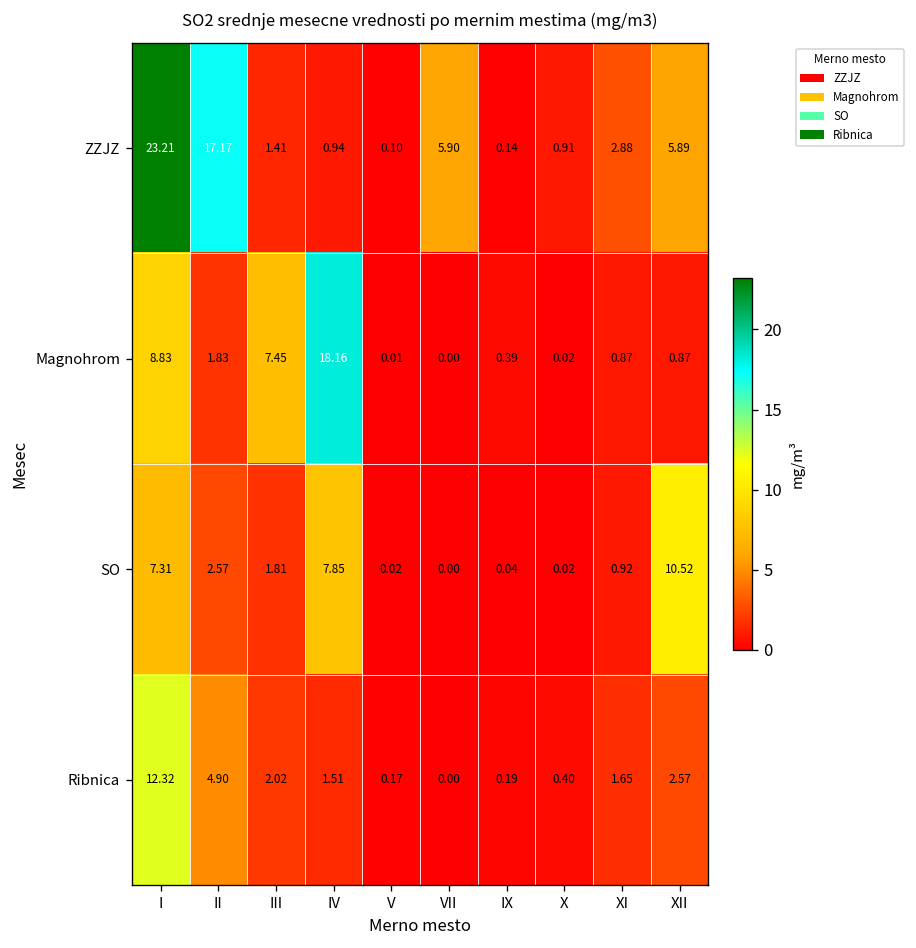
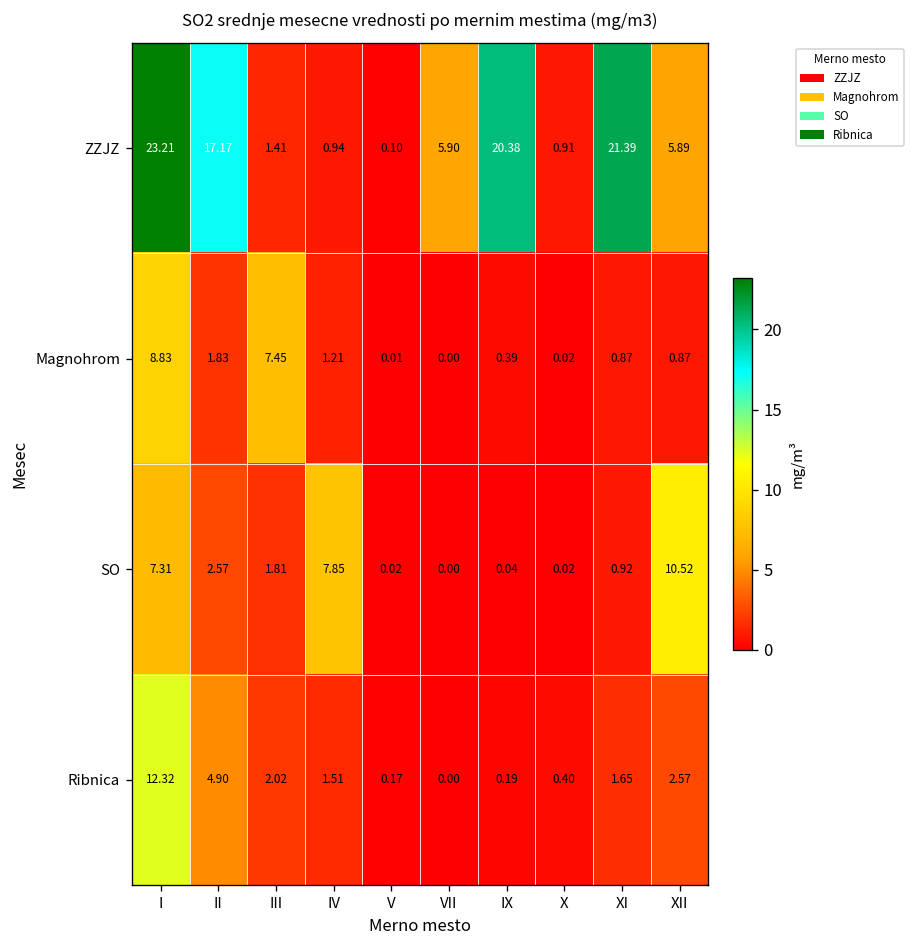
ZZJZ, IX: 0.14 -> 20.38
ZZJZ, XI: 2.88 -> 21.39
Magnohrom, IV: 18.16 -> 1.21
